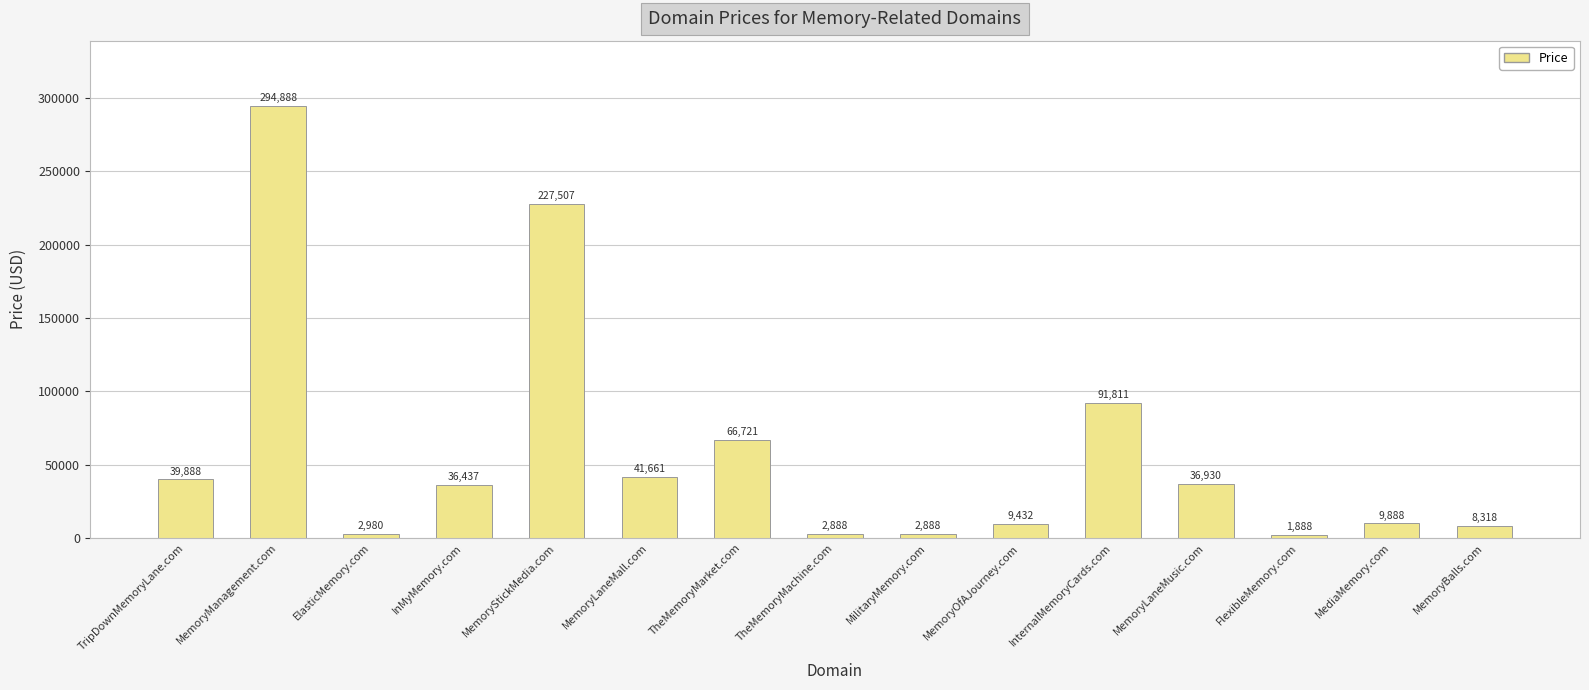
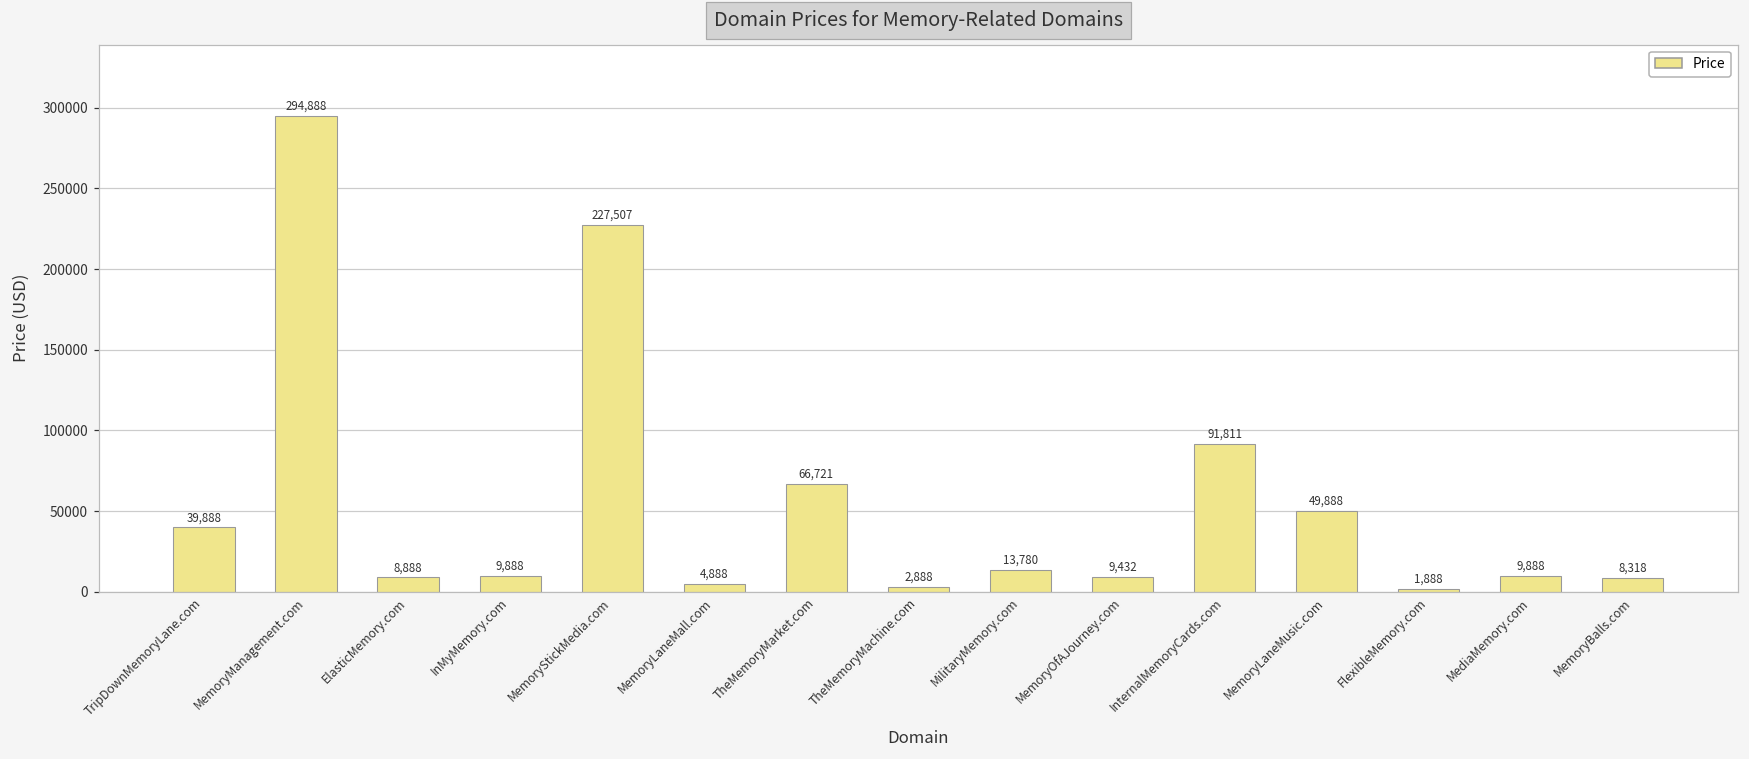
ElasticMemory.com: 2,980 -> 8,888
InMyMemory.com: 36,437 -> 9,888
MemoryLaneMall.com: 41,661 -> 4,888
MilitaryMemory.com: 2,888 -> 13,780
MemoryLaneMusic.com: 36,930 -> 49,888
